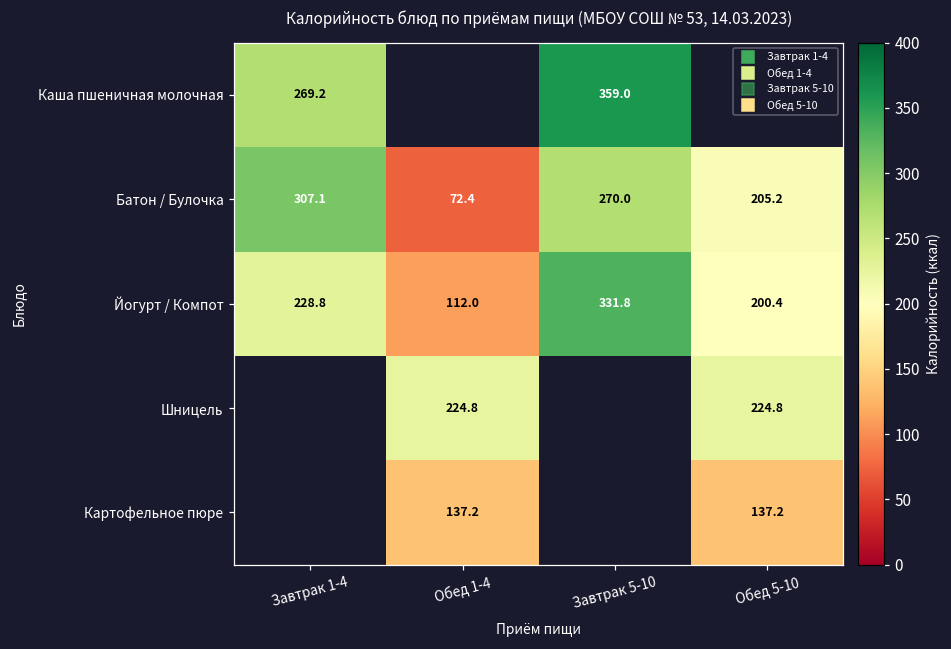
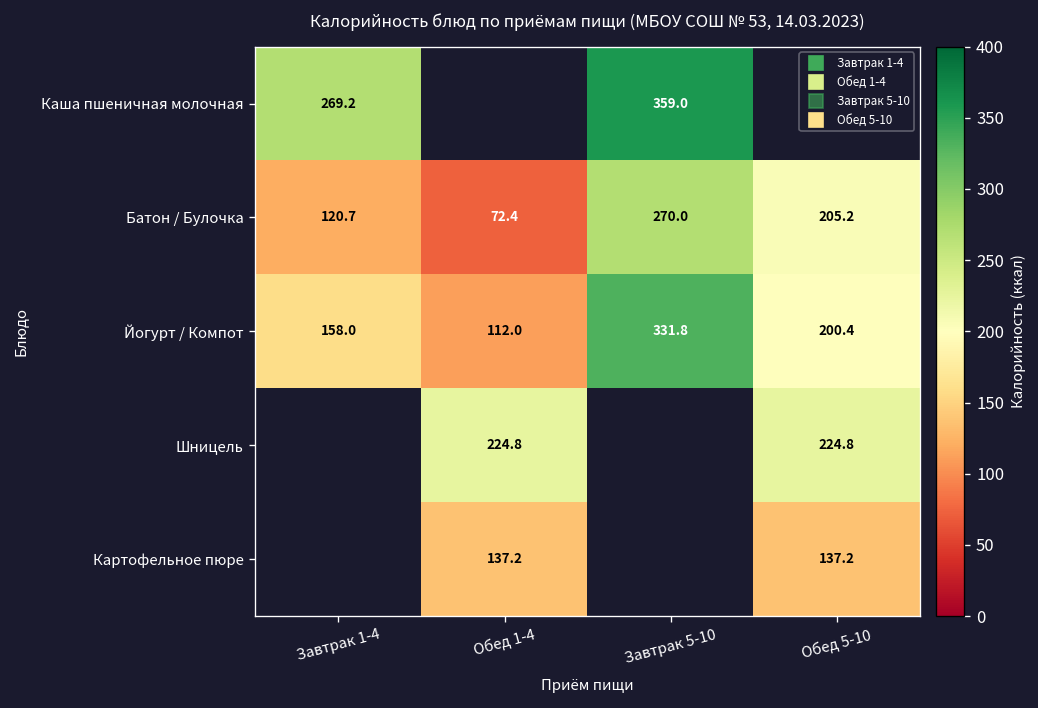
Батон / Булочка, Завтрак 1-4: 307.1 -> 120.7
Йогурт / Компот, Завтрак 1-4: 228.8 -> 158.0
